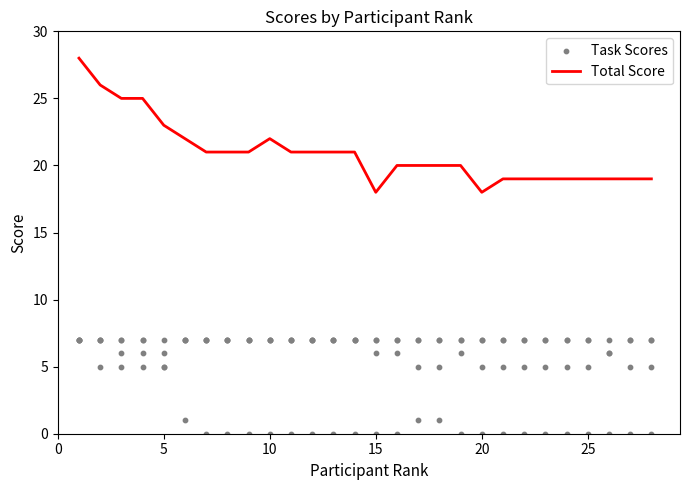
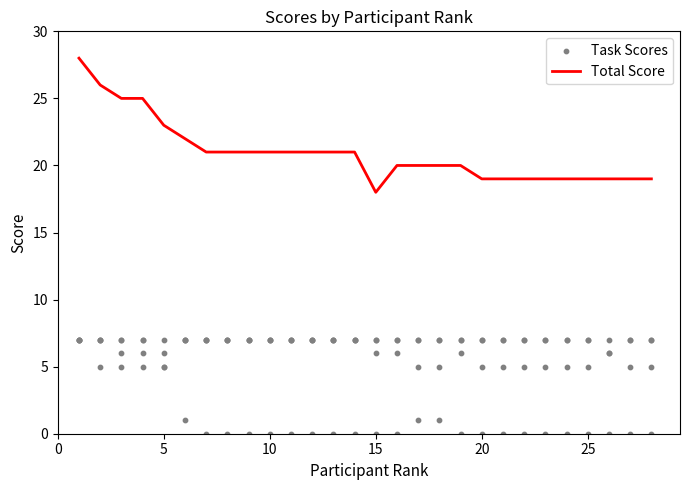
Total Score, 10: 22 -> 21
Total Score, 20: 18 -> 19
